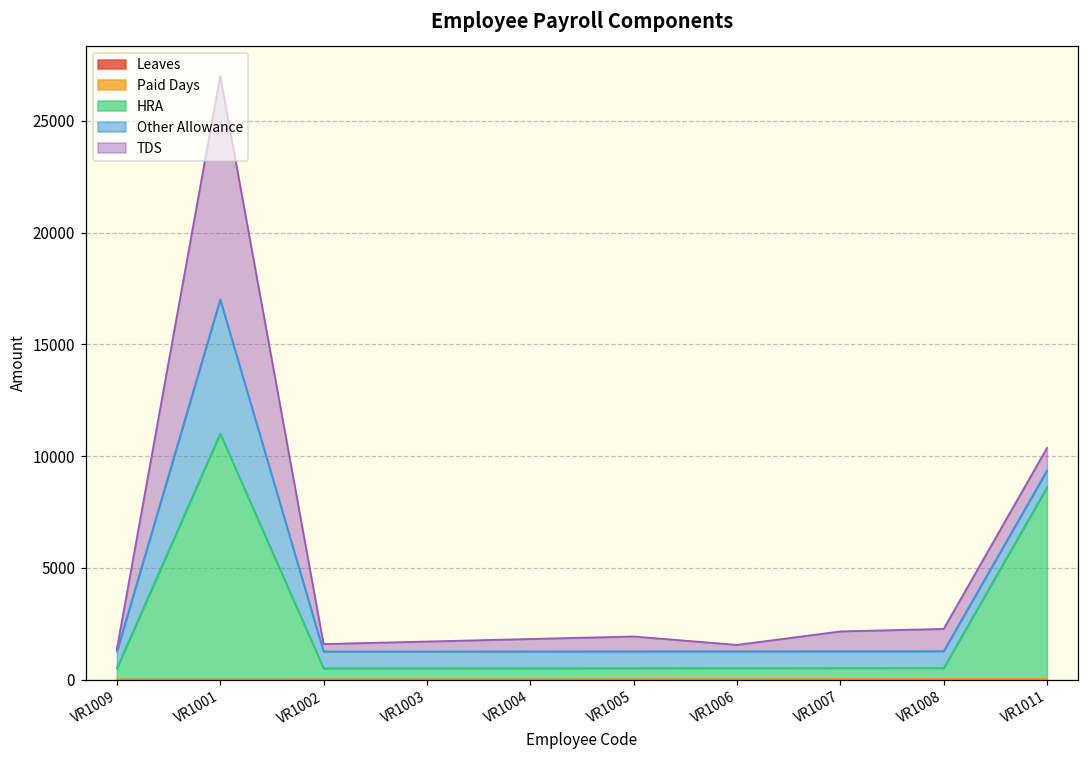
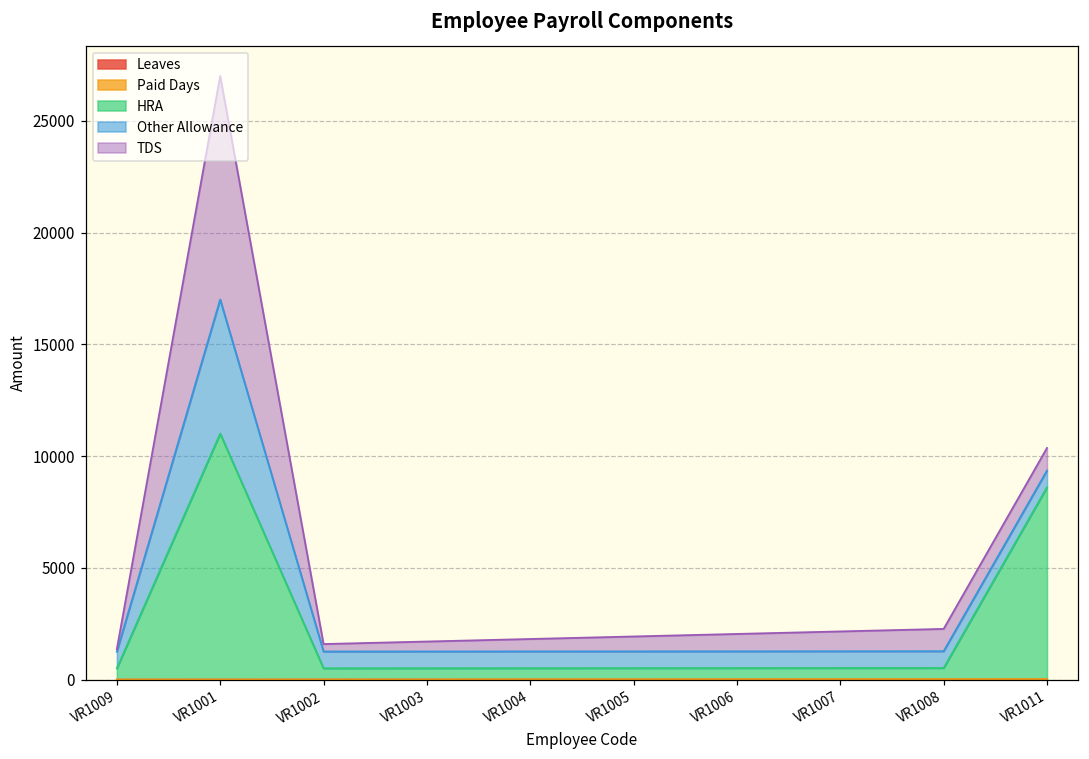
TDS, VR1006: 300 -> 800
